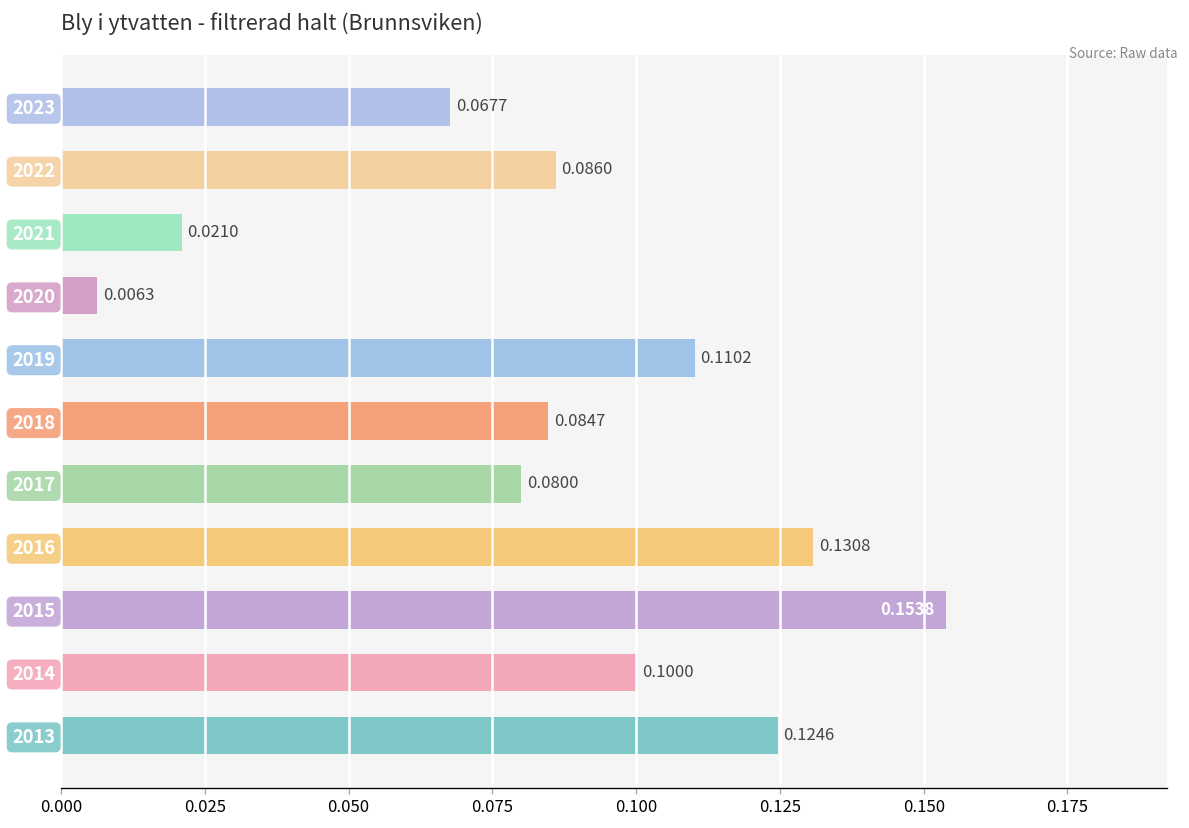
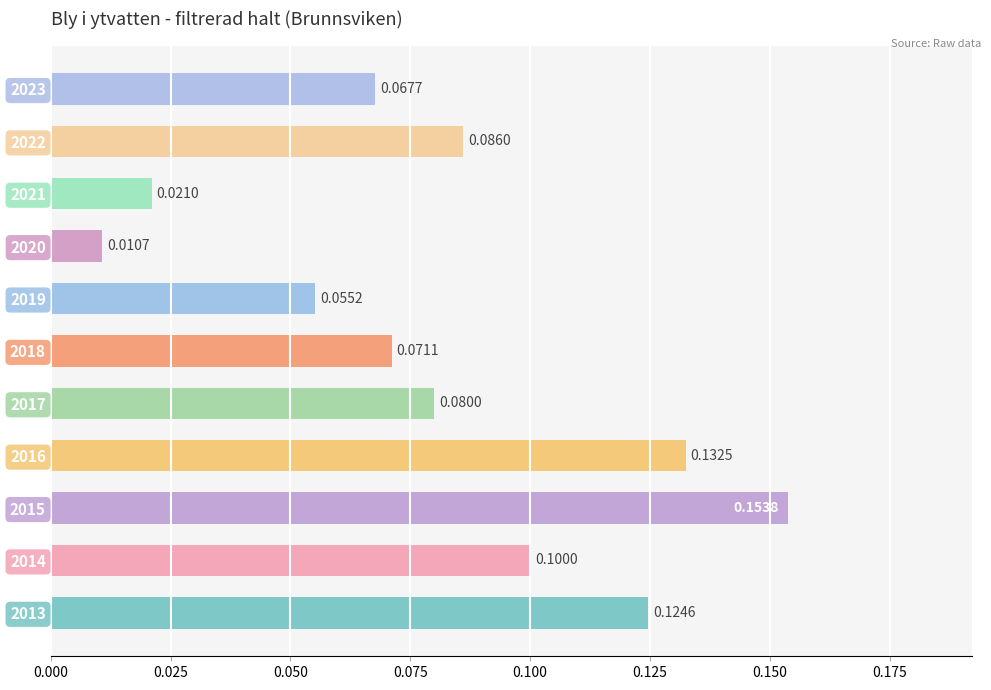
2020: 0.0063 -> 0.0107
2019: 0.1102 -> 0.0552
2018: 0.0847 -> 0.0711
2016: 0.1308 -> 0.1325
